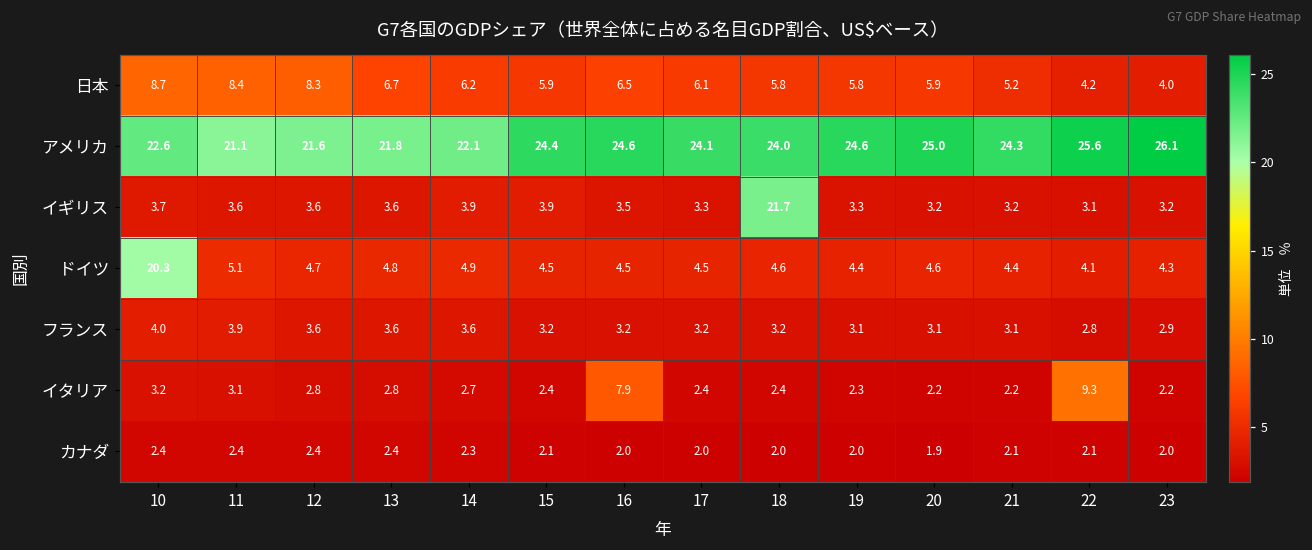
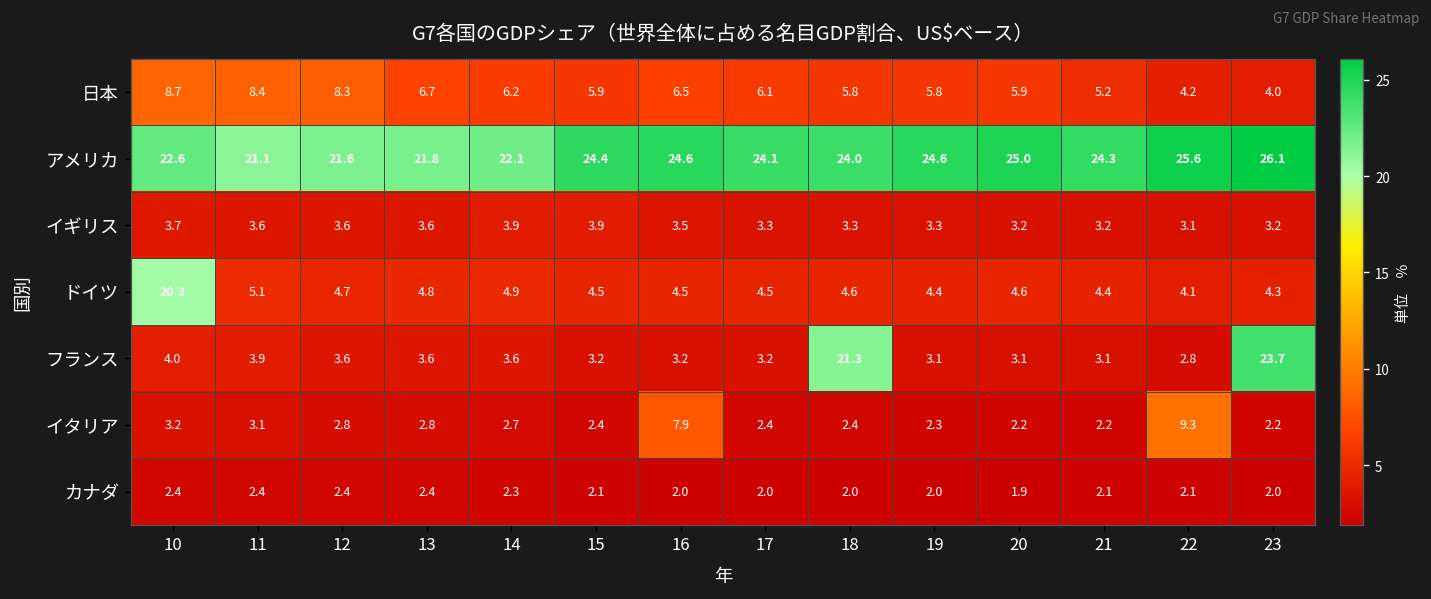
イギリス, 18: 21.7 -> 3.3
フランス, 18: 3.2 -> 21.3
フランス, 23: 2.9 -> 23.7
